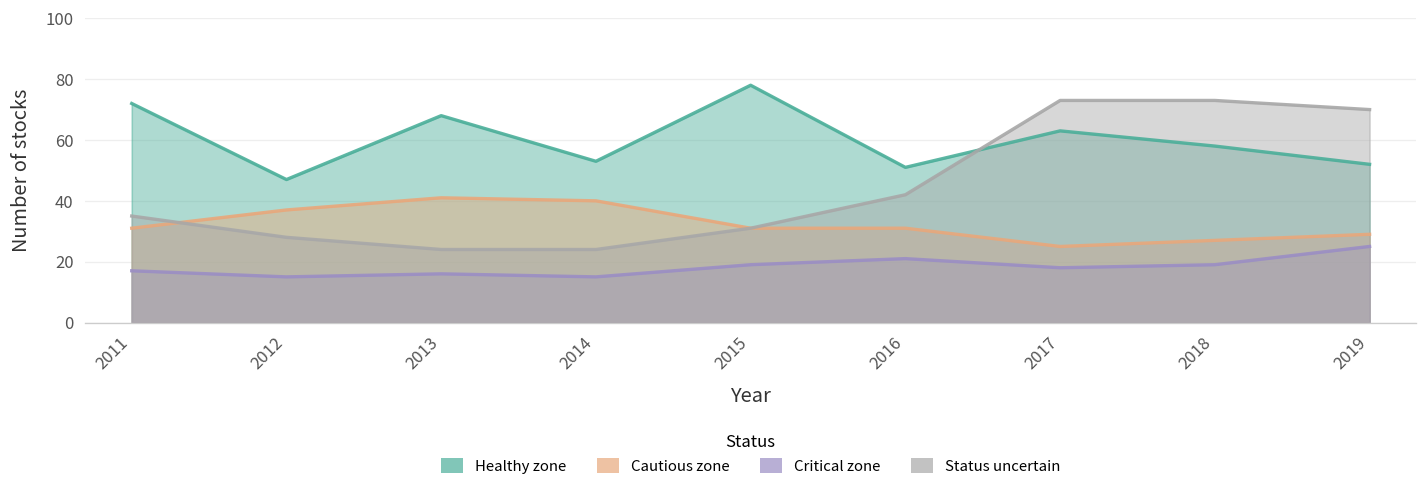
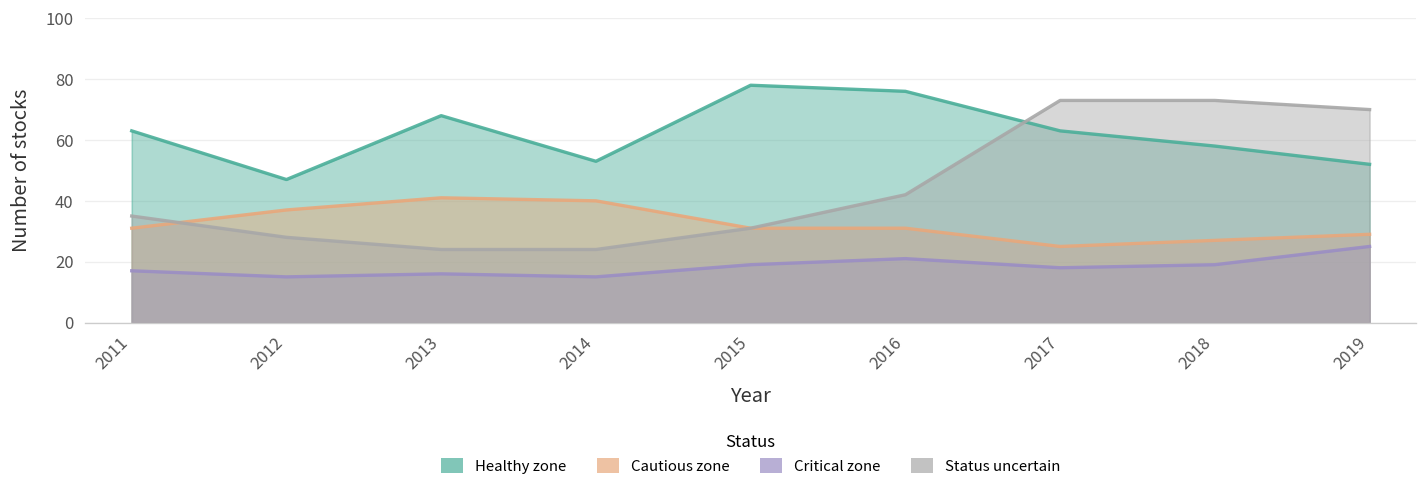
Healthy zone, 2011: 72 -> 63
Healthy zone, 2016: 51 -> 76
